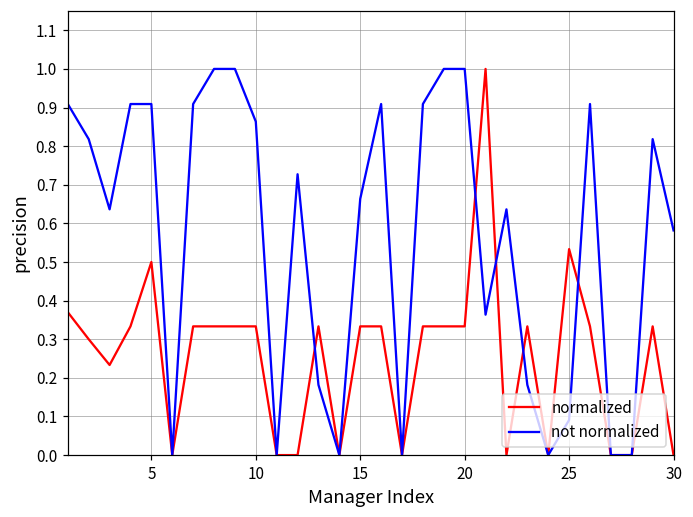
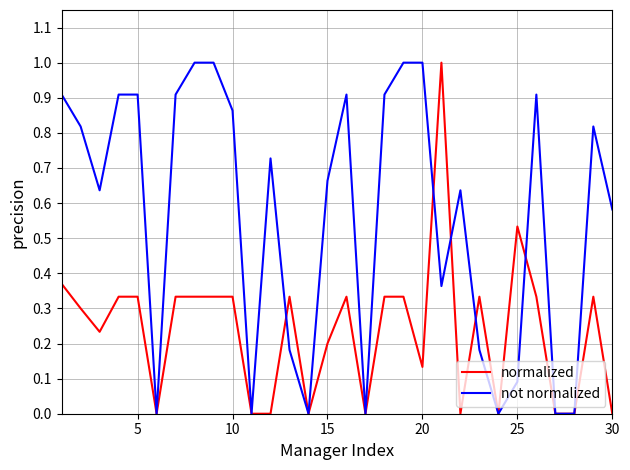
normalized, 5: 0.50 -> 0.33
normalized, 15: 0.33 -> 0.20
normalized, 20: 0.33 -> 0.13
